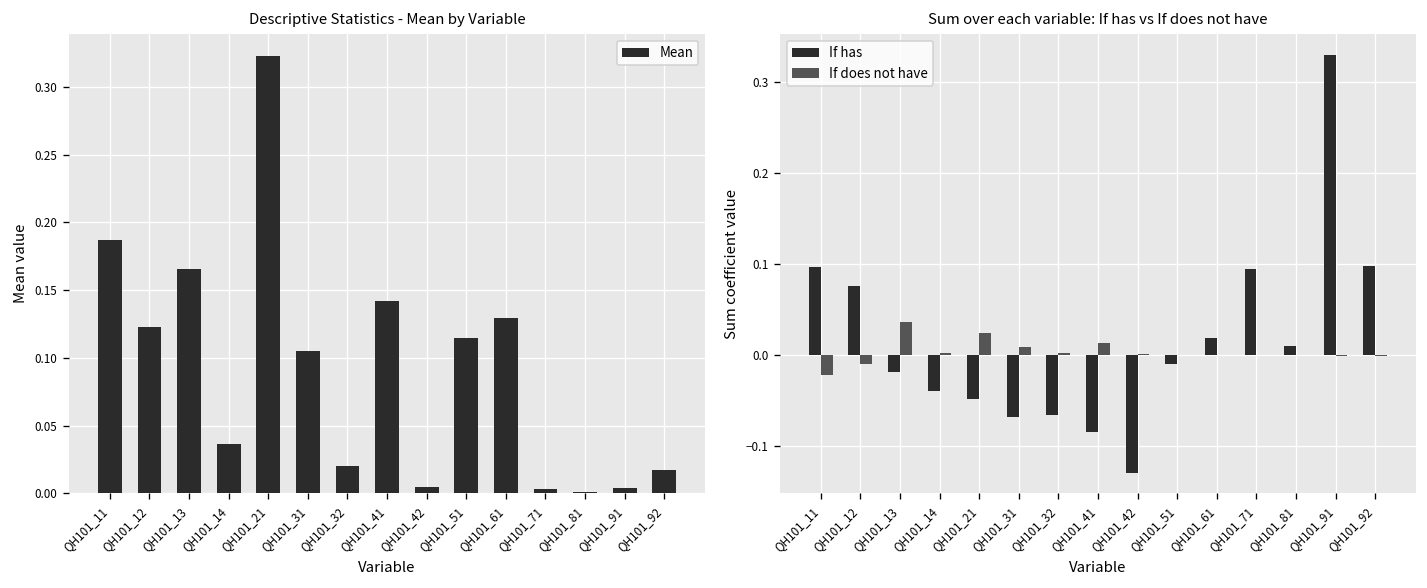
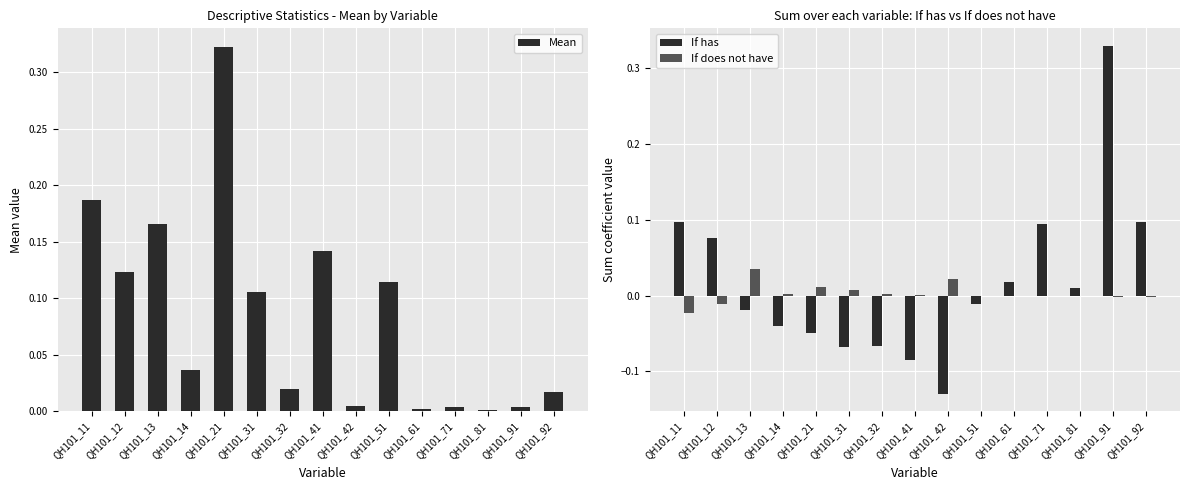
Descriptive Statistics - Mean by Variable, QH101_61: 0.130 -> 0.002
Sum over each variable: If has vs If does not have, If does not have, QH101_21: 0.02 -> 0.01
Sum over each variable: If has vs If does not have, If does not have, QH101_41: 0.01 -> 0.00
Sum over each variable: If has vs If does not have, If does not have, QH101_42: 0.00 -> 0.02
